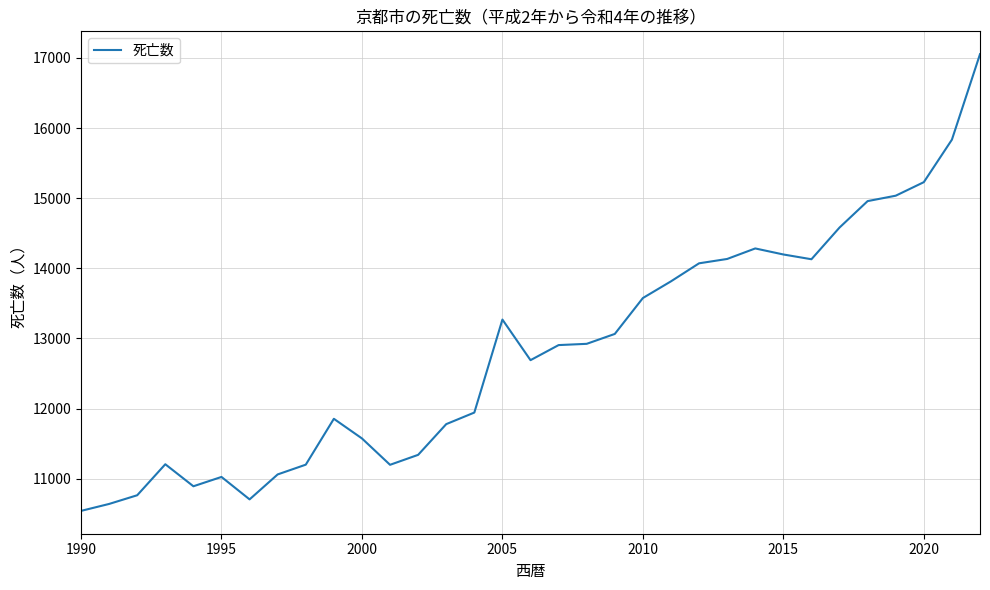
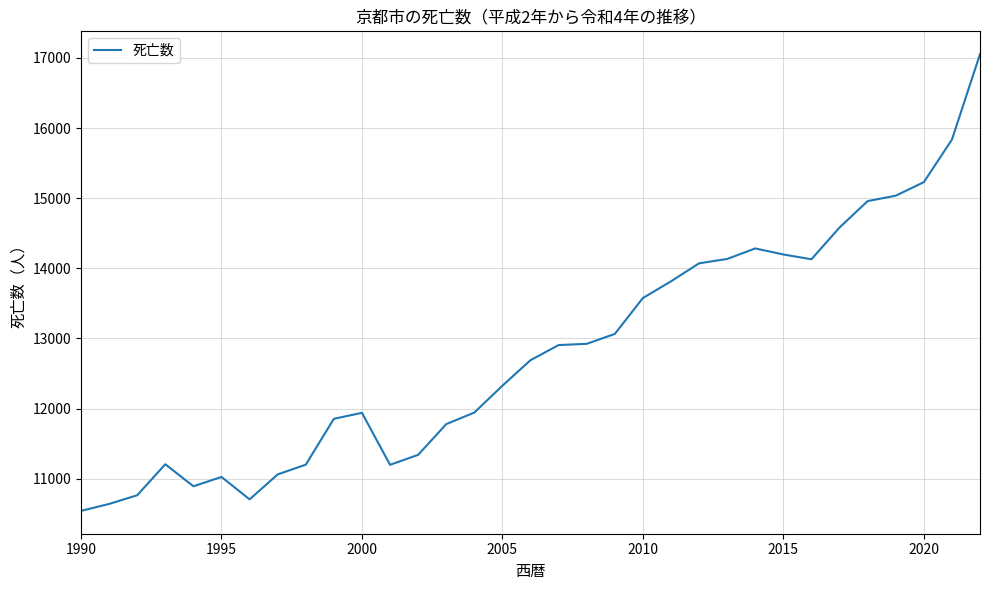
2000: 11600 -> 11900
2005: 13300 -> 12300
